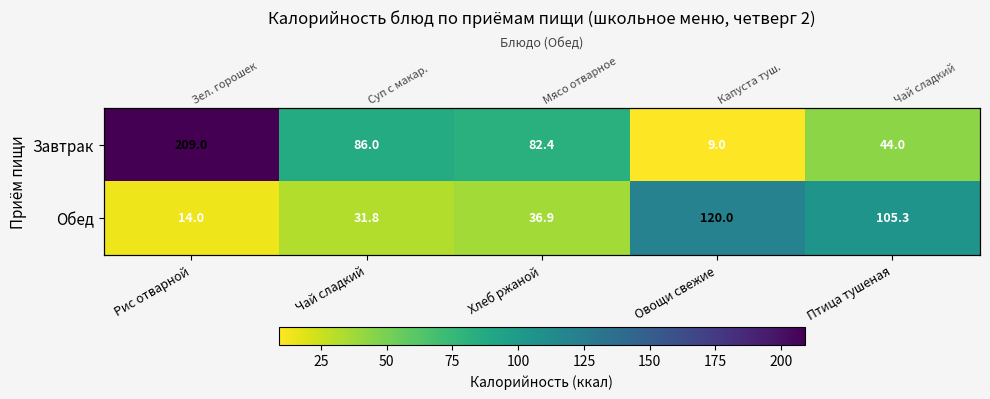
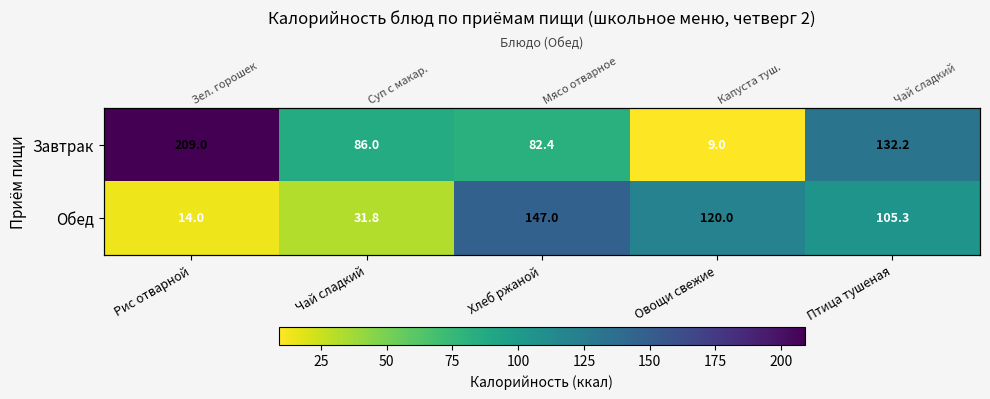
Завтрак, Птица тушеная: 44.0 -> 132.2
Обед, Хлеб ржаной: 36.9 -> 147.0
